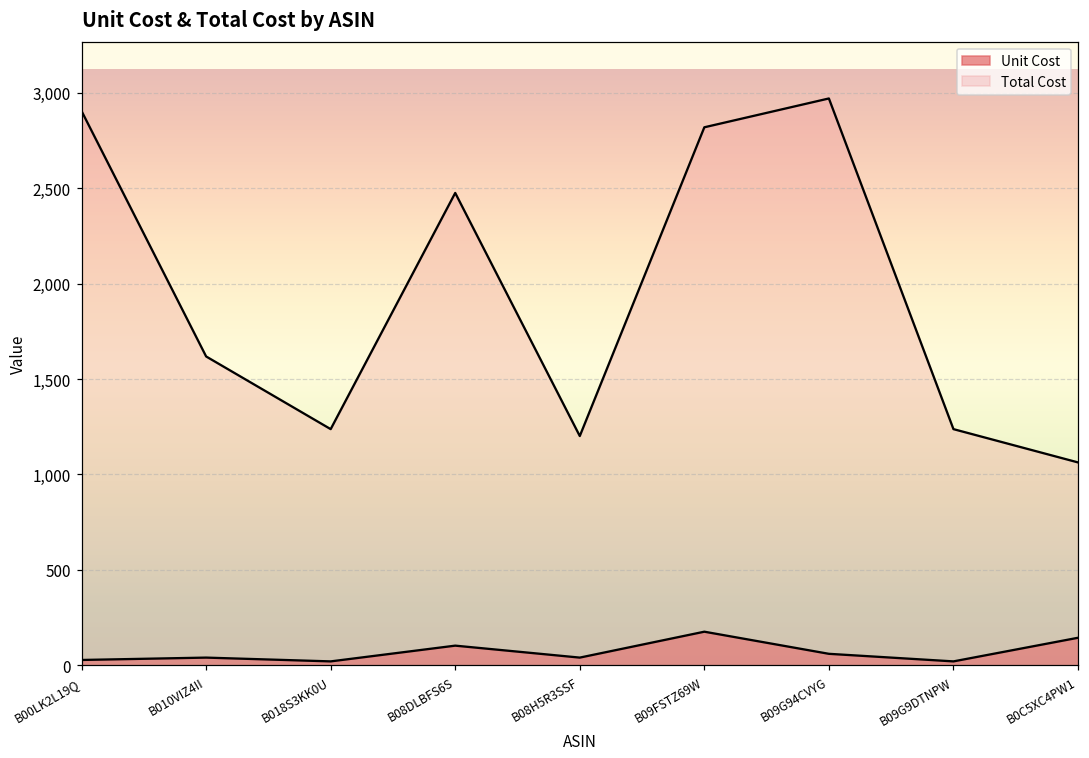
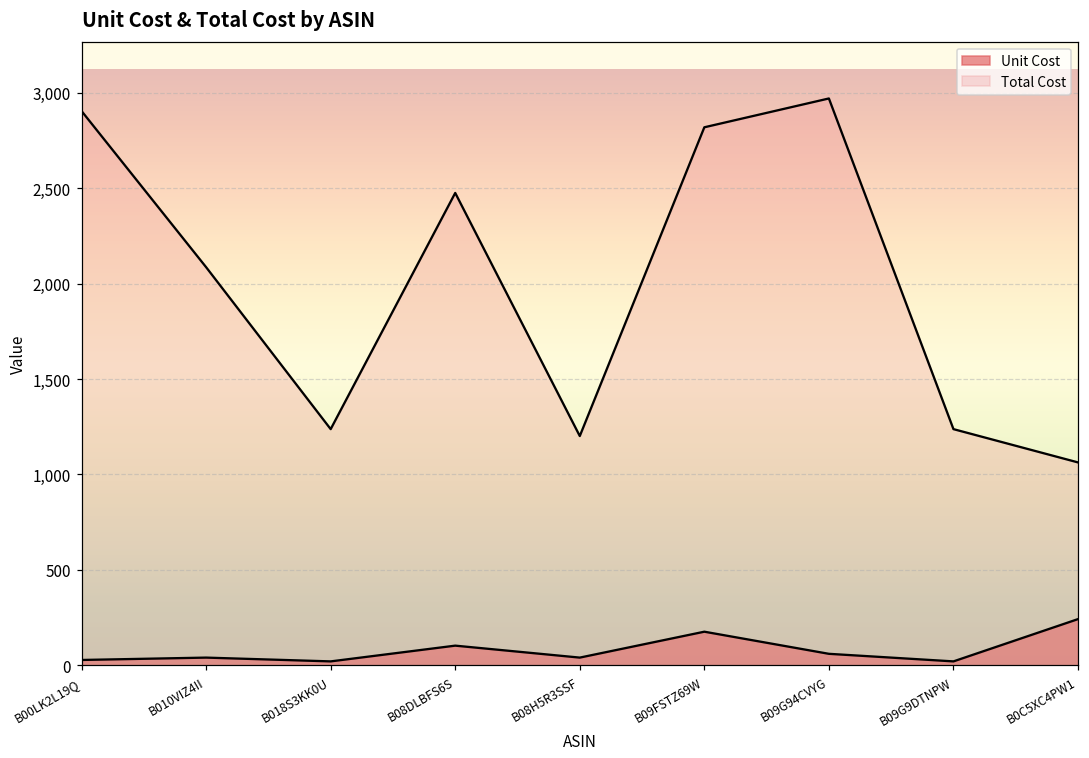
Total Cost, B010VIZ4II: 1,620 -> 2,090
Unit Cost, B0C5XC4PW1: 140 -> 240
